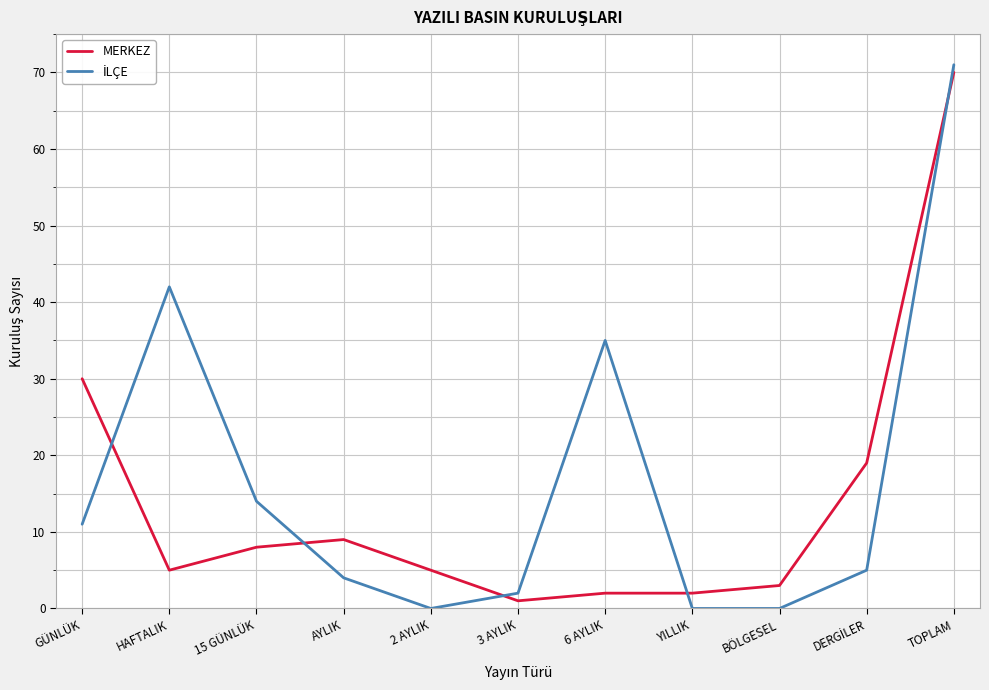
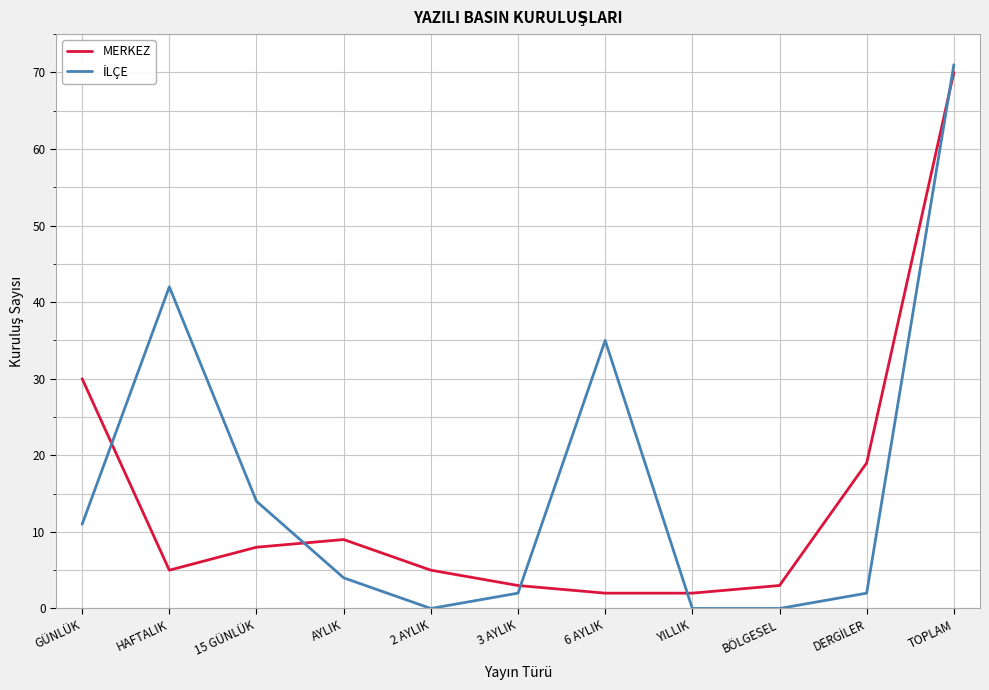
MERKEZ, 3 AYLIK: 1 -> 3
İLÇE, DERGİLER: 5 -> 2
